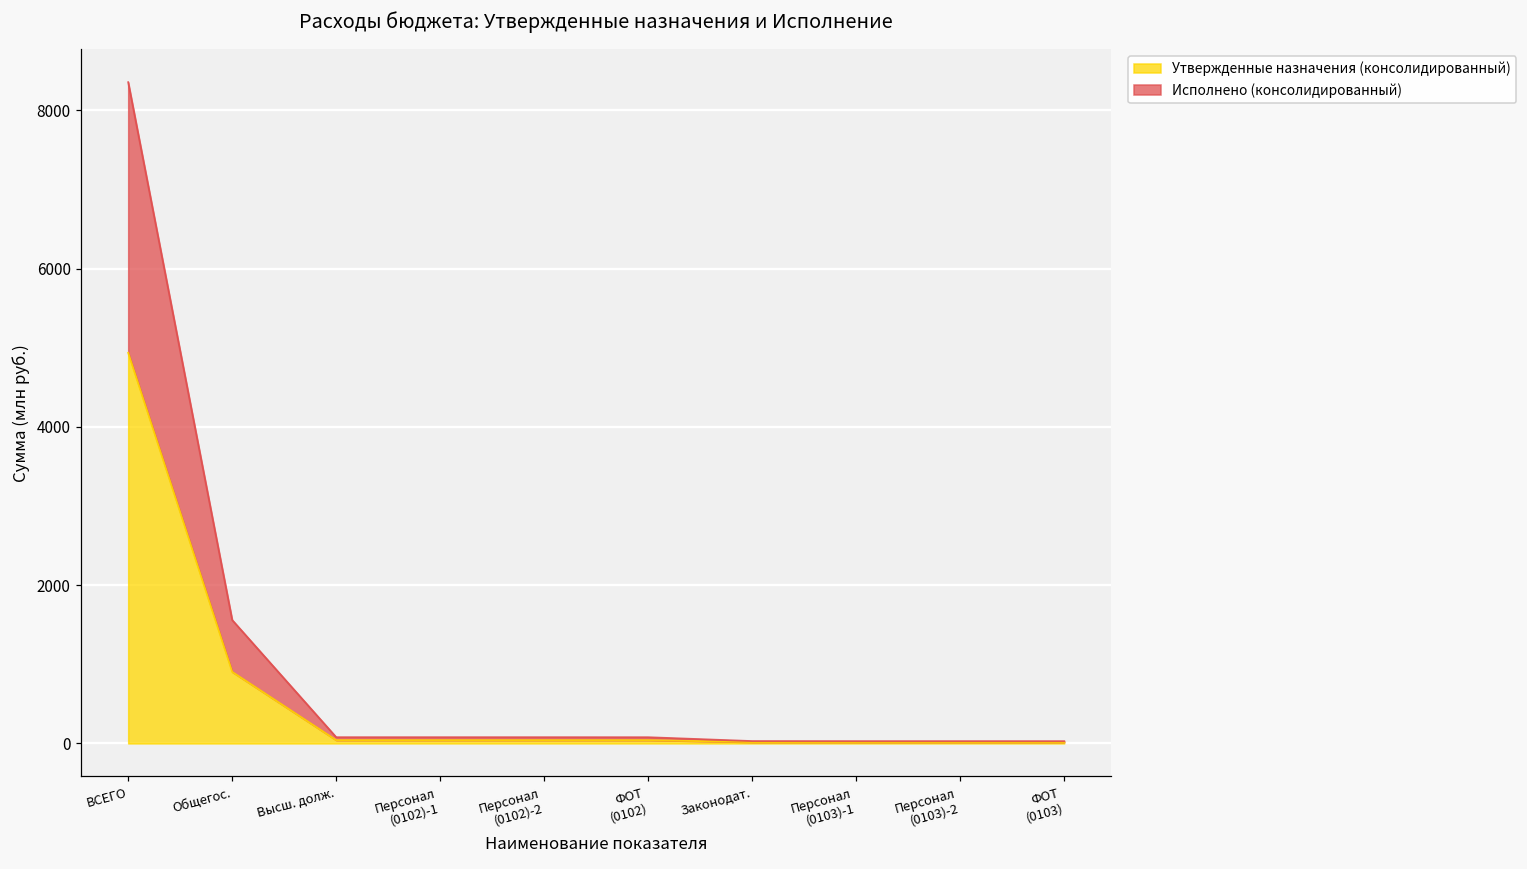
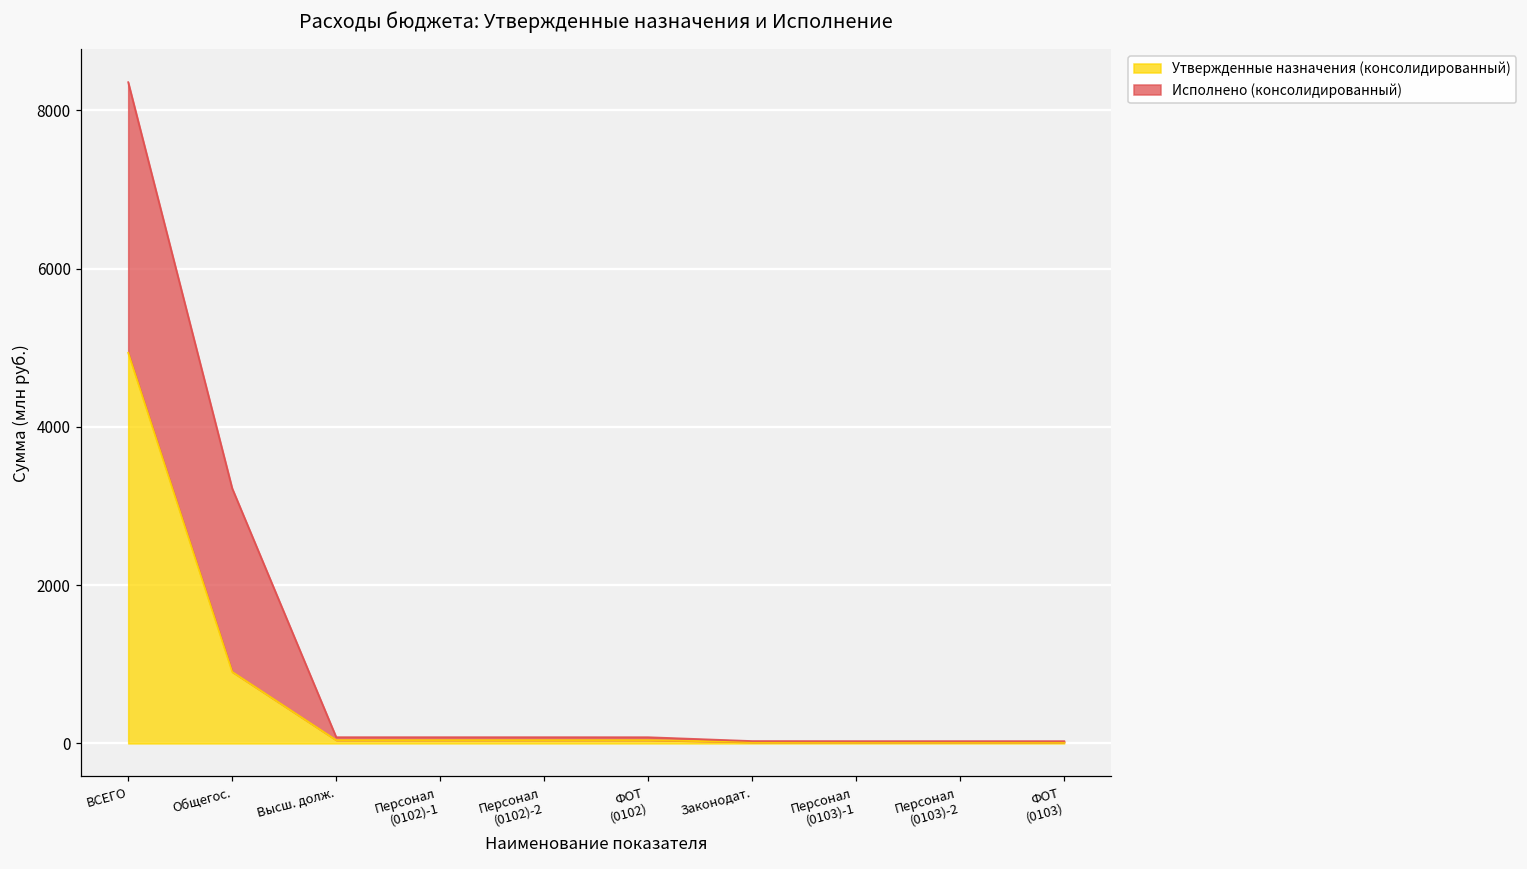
Исполнено (консолидированный), Общегос.: 700 -> 2300
